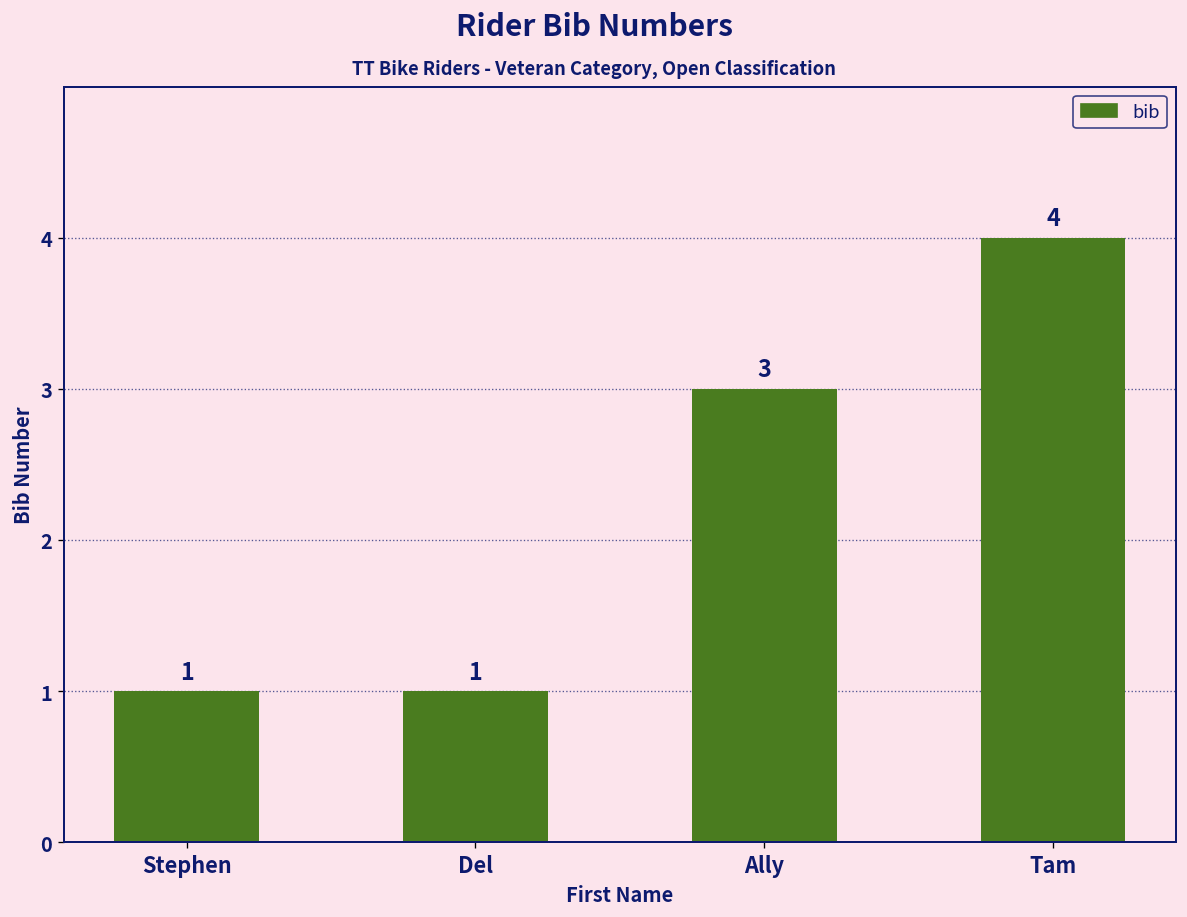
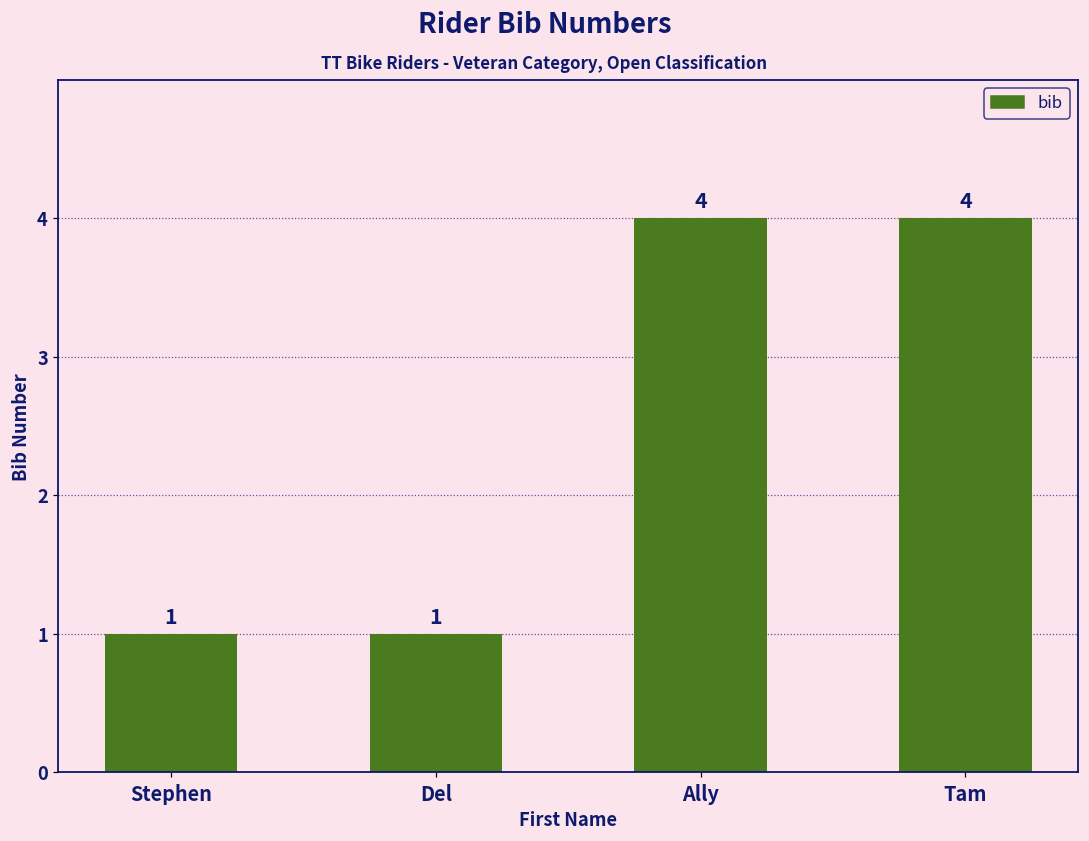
Ally: 3 -> 4
